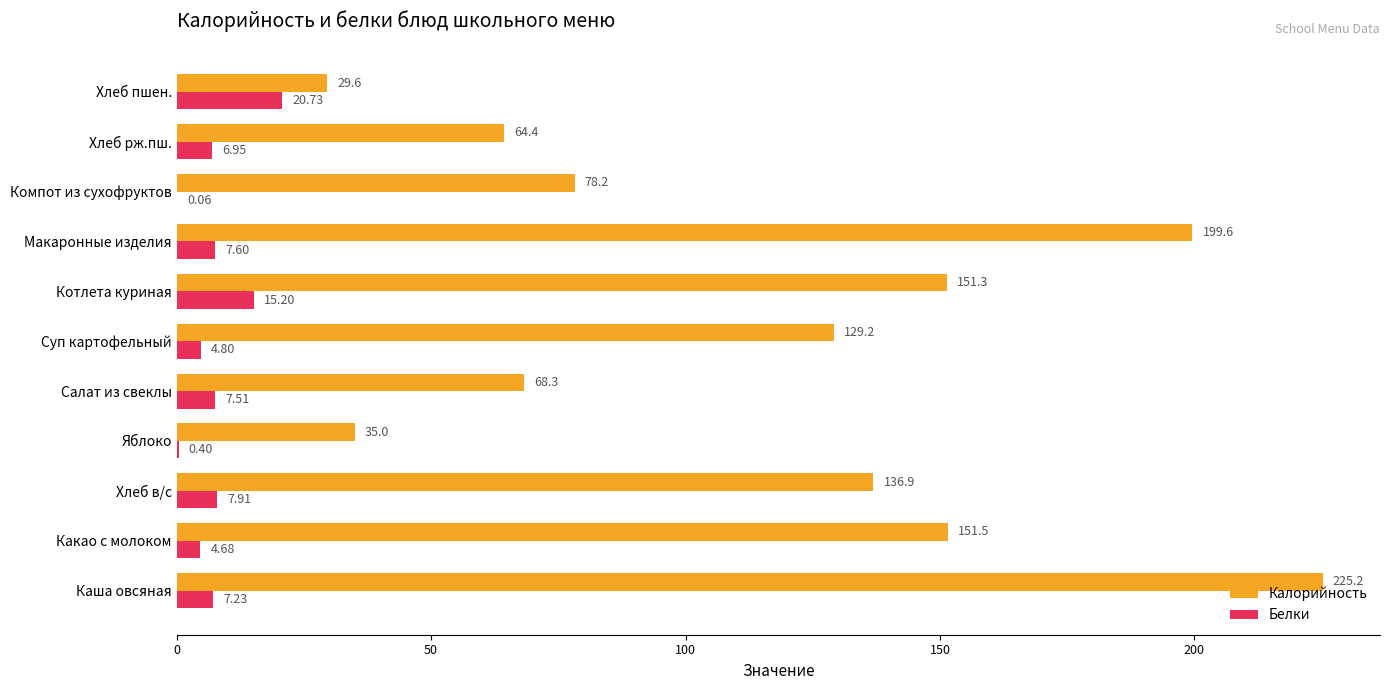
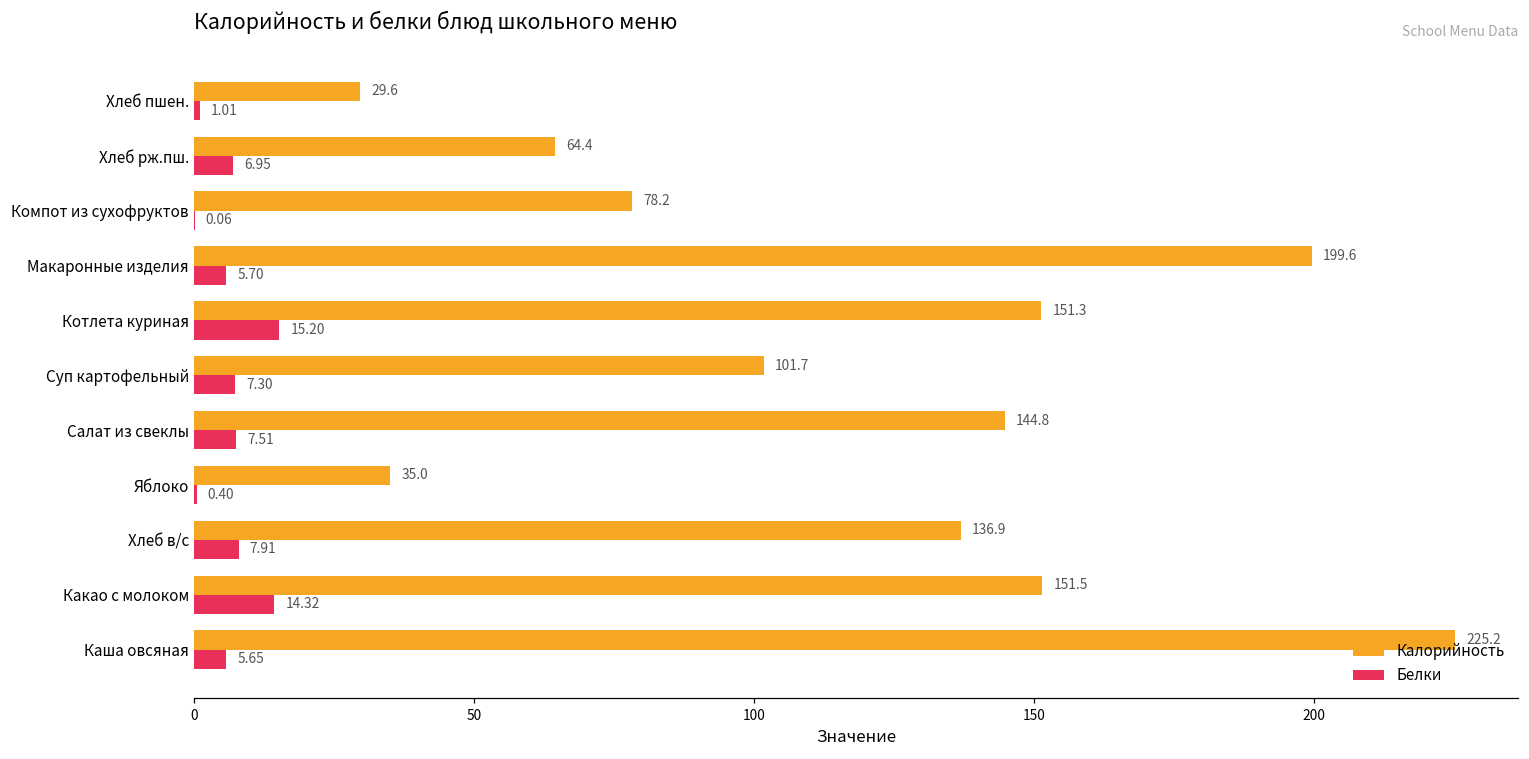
Белки, Хлеб пшен.: 20.73 -> 1.01
Белки, Макаронные изделия: 7.60 -> 5.70
Калорийность, Суп картофельный: 129.2 -> 101.7
Белки, Суп картофельный: 4.80 -> 7.30
Калорийность, Салат из свеклы: 68.3 -> 144.8
Белки, Какао с молоком: 4.68 -> 14.32
Белки, Каша овсяная: 7.23 -> 5.65
